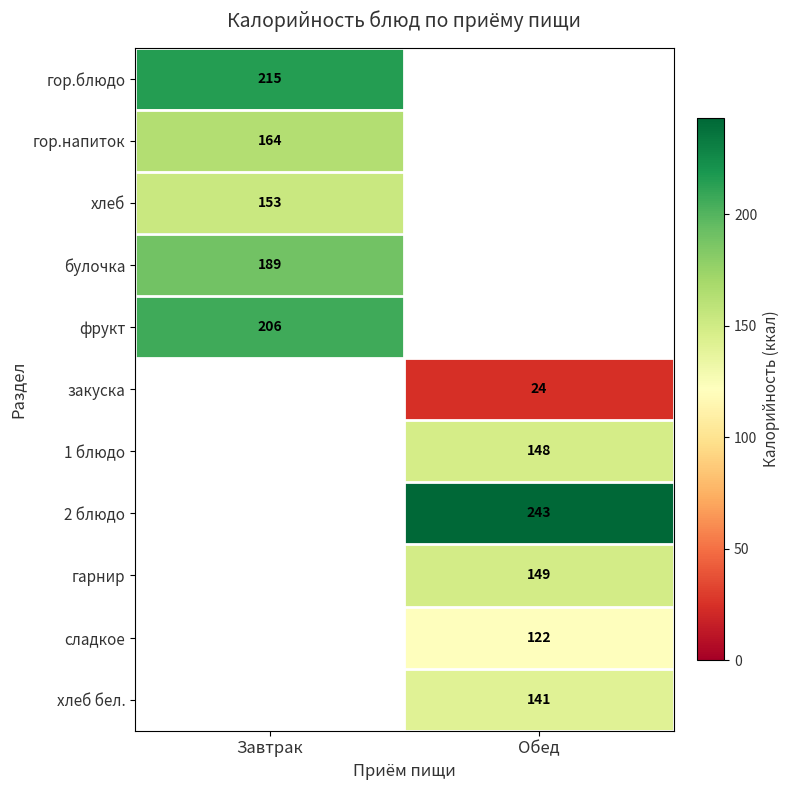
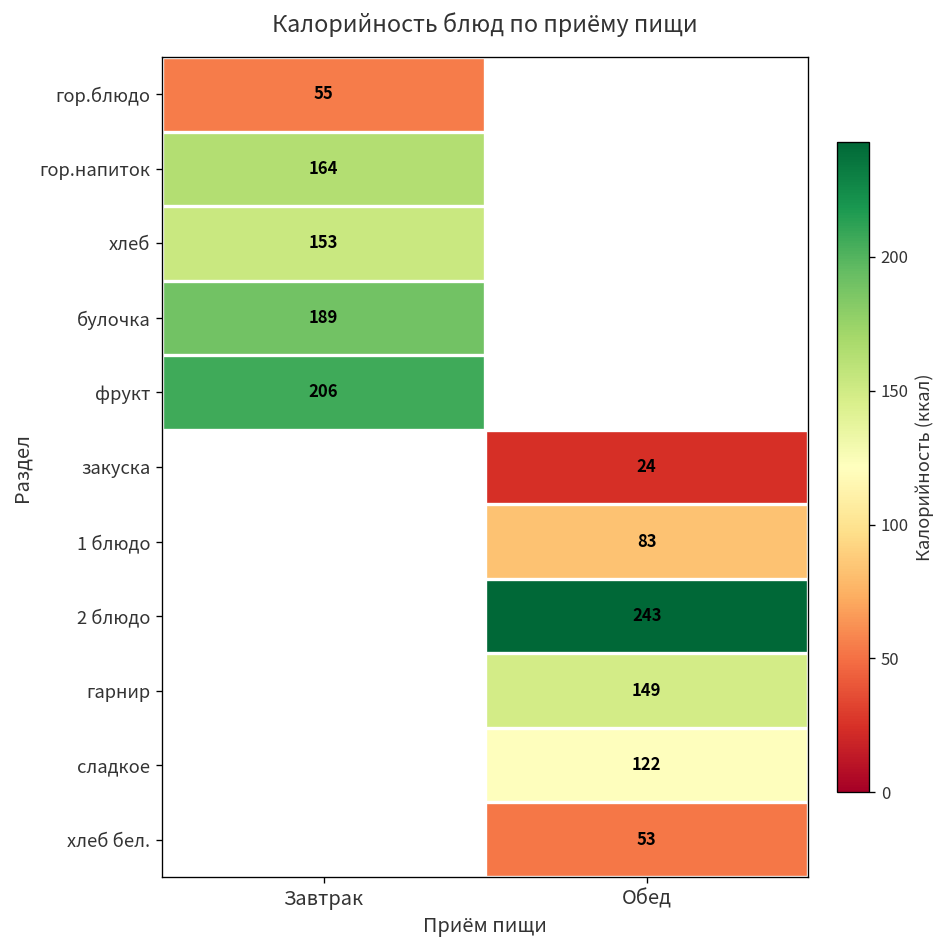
гор.блюдо, Завтрак: 215 -> 55
1 блюдо, Обед: 148 -> 83
хлеб бел., Обед: 141 -> 53
